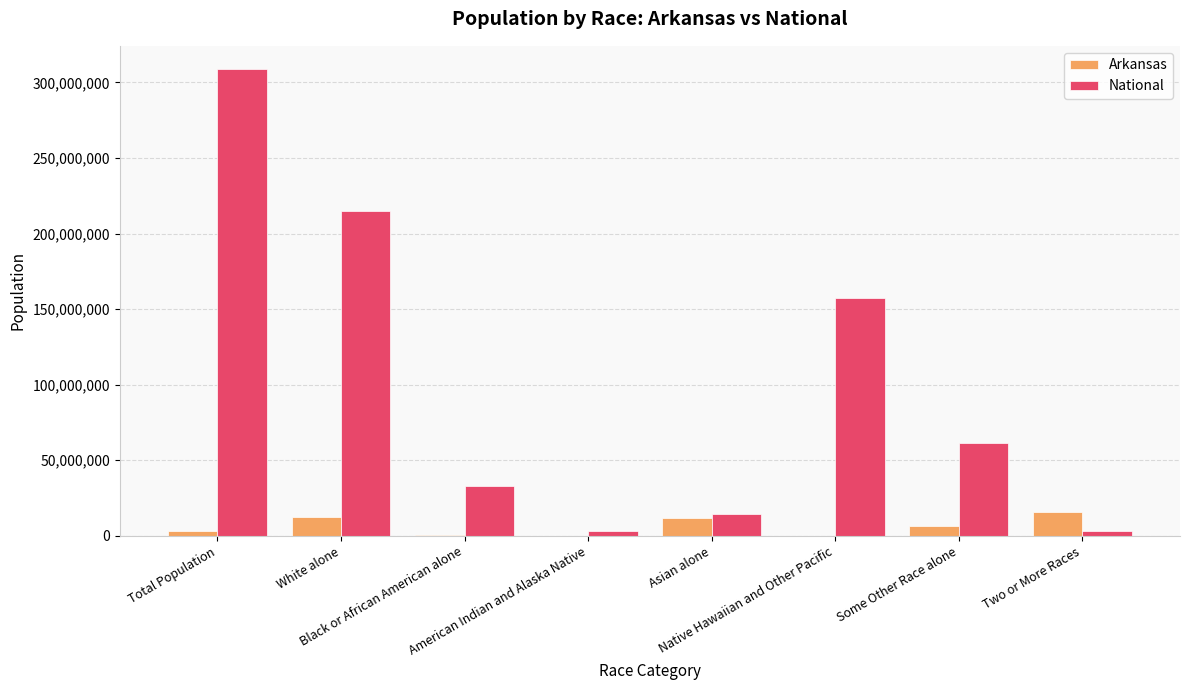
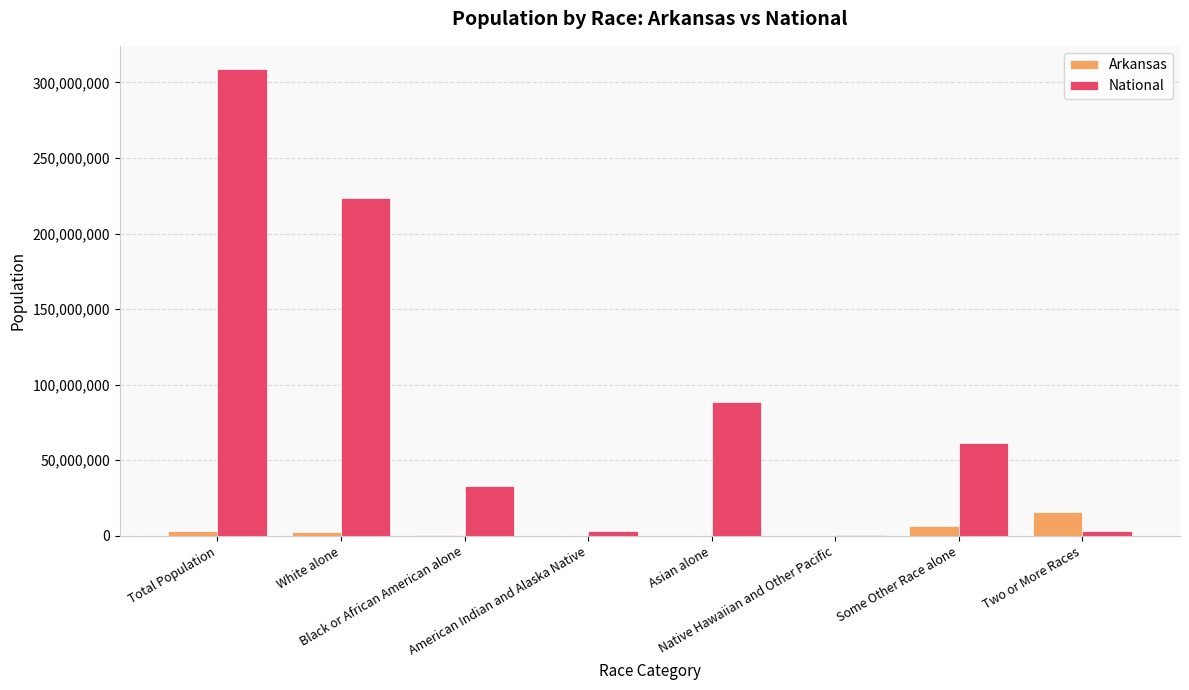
Arkansas, White alone: 12,000,000 -> 2,000,000
National, White alone: 215,000,000 -> 224,000,000
Arkansas, Asian alone: 12,000,000 -> 0
National, Asian alone: 15,000,000 -> 88,000,000
National, Native Hawaiian and Other Pacific: 157,000,000 -> 1,000,000
